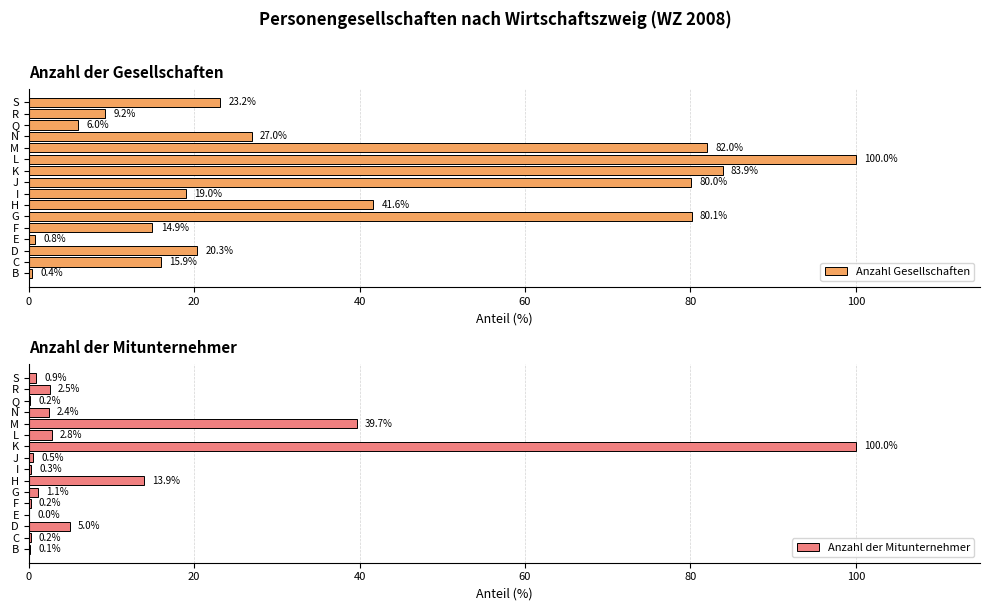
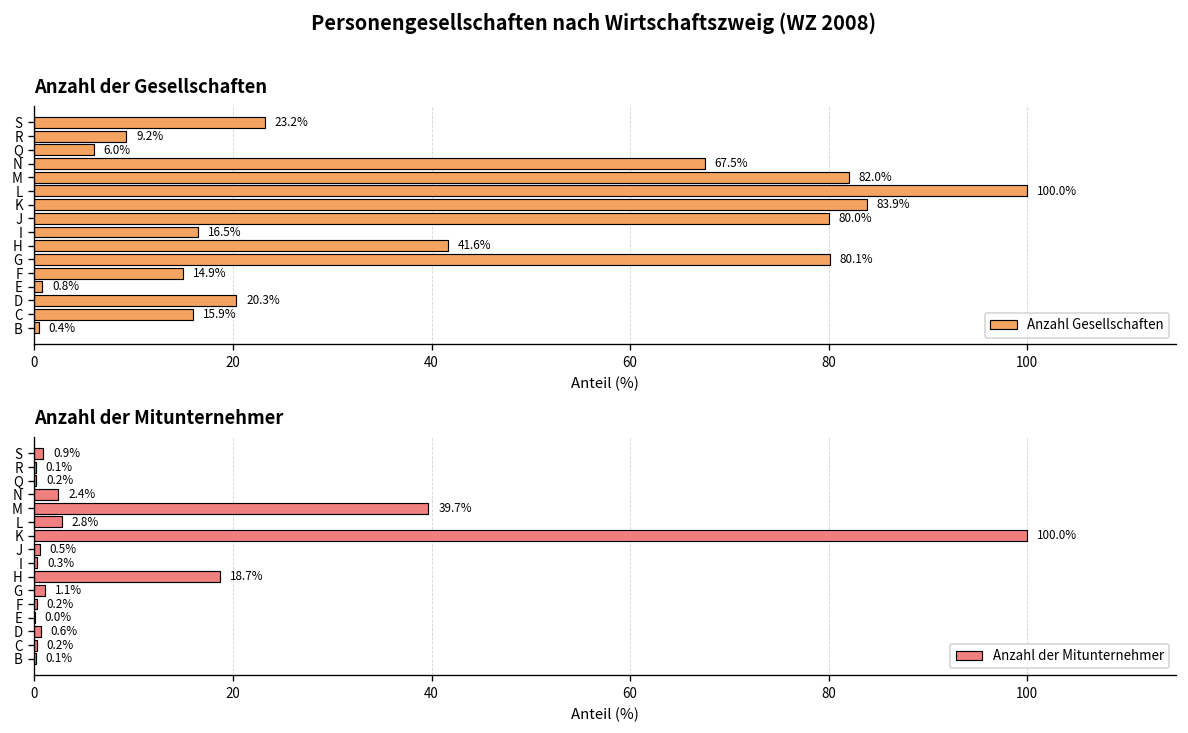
Anzahl der Gesellschaften, N: 27.0% -> 67.5%
Anzahl der Gesellschaften, I: 19.0% -> 16.5%
Anzahl der Mitunternehmer, R: 2.5% -> 0.1%
Anzahl der Mitunternehmer, H: 13.9% -> 18.7%
Anzahl der Mitunternehmer, D: 5.0% -> 0.6%
